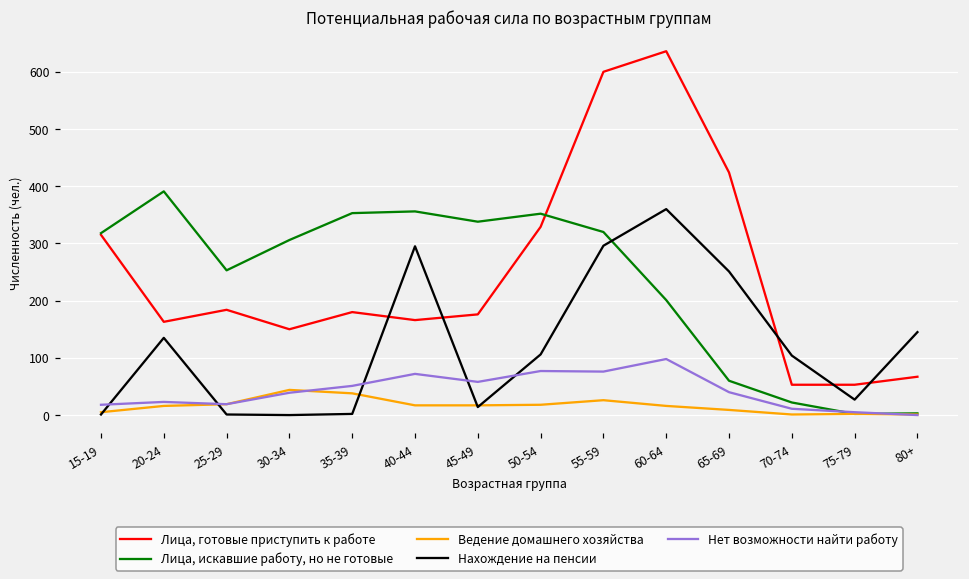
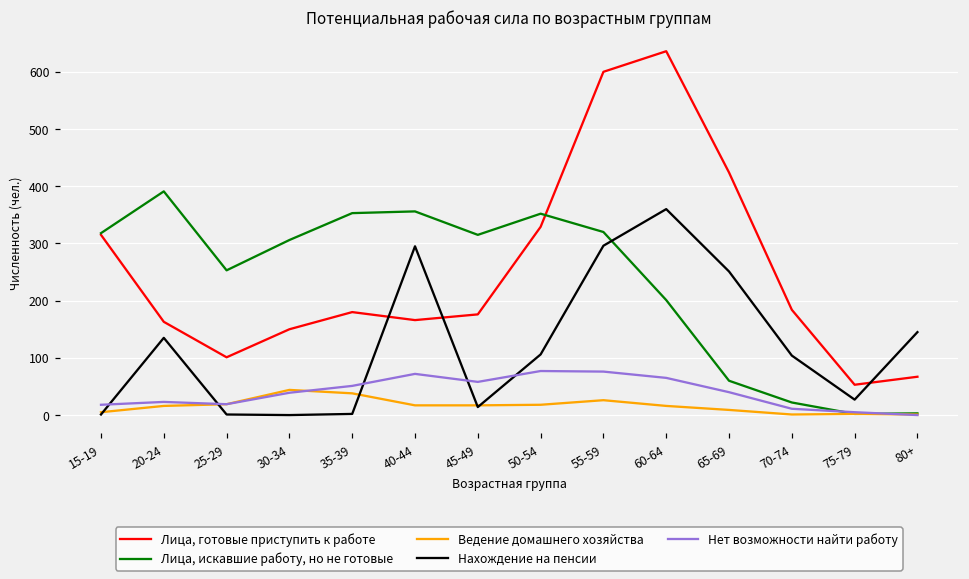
Лица, готовые приступить к работе, 25-29: 180 -> 100
Лица, искавшие работу, но не готовые, 45-49: 340 -> 320
Нет возможности найти работу, 60-64: 100 -> 70
Лица, готовые приступить к работе, 70-74: 50 -> 180
